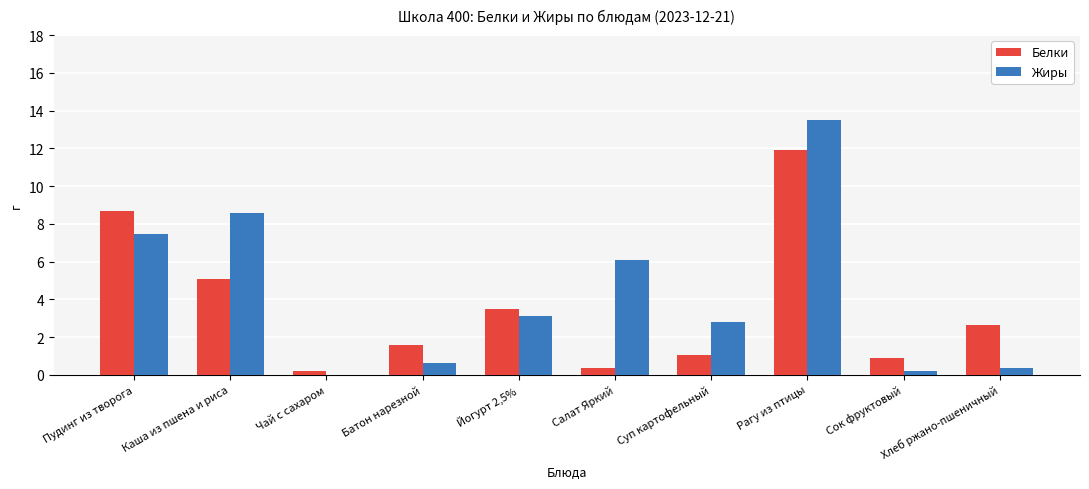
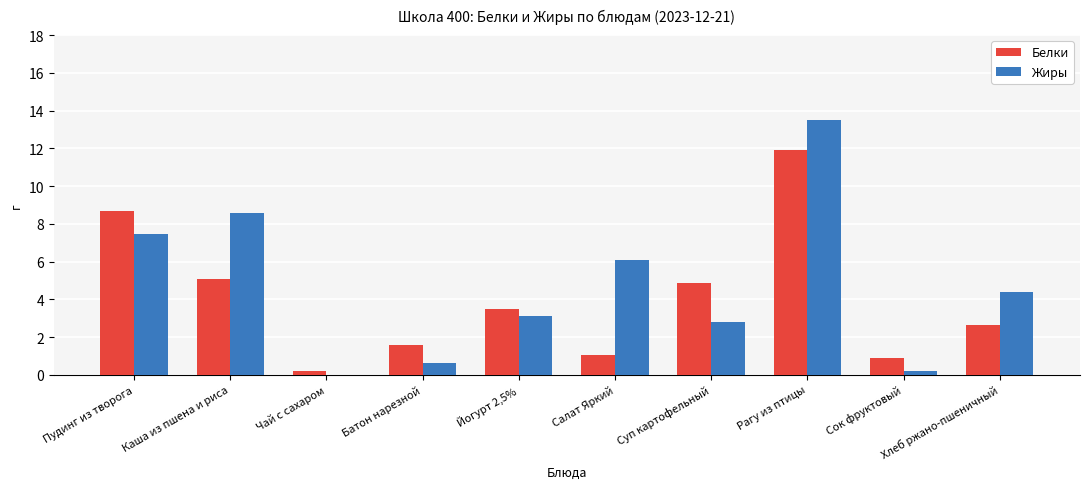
Белки, Салат Яркий: 0.4 -> 1.1
Белки, Суп картофельный: 1.0 -> 4.9
Жиры, Хлеб ржано-пшеничный: 0.4 -> 4.4
